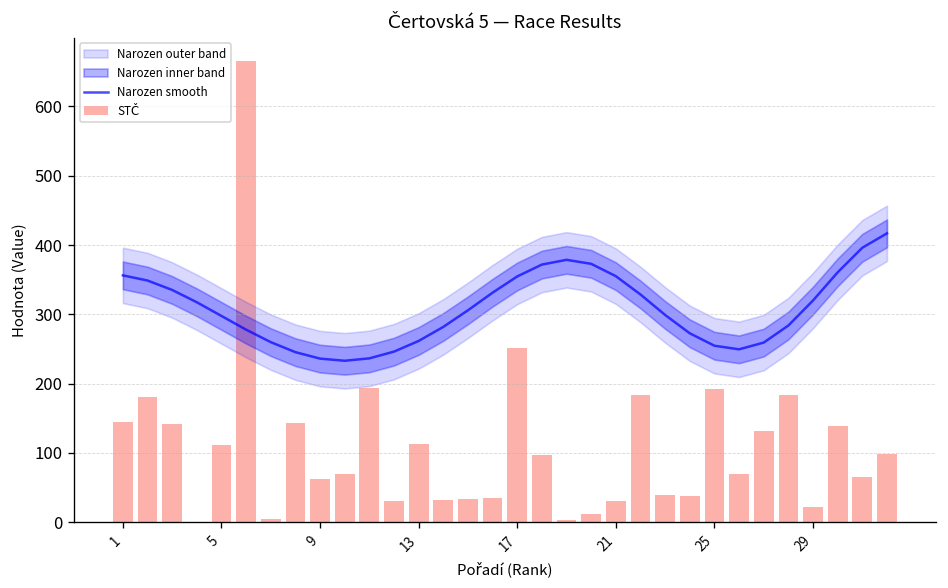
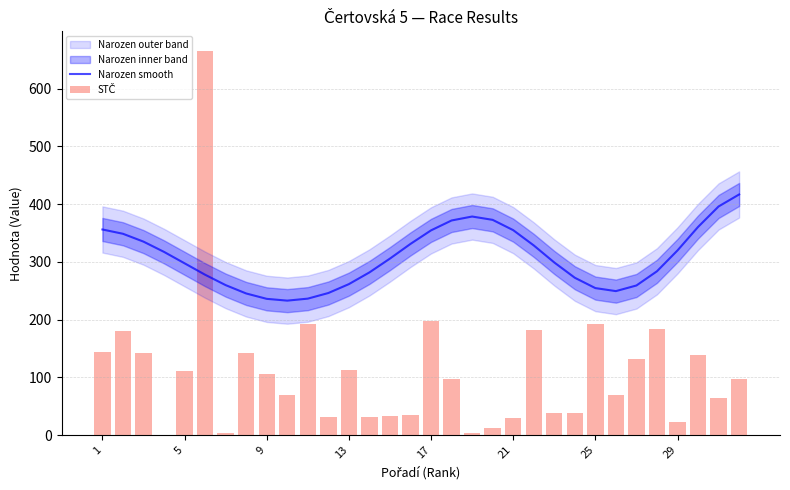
STČ, 9: 60 -> 110
STČ, 17: 250 -> 200
